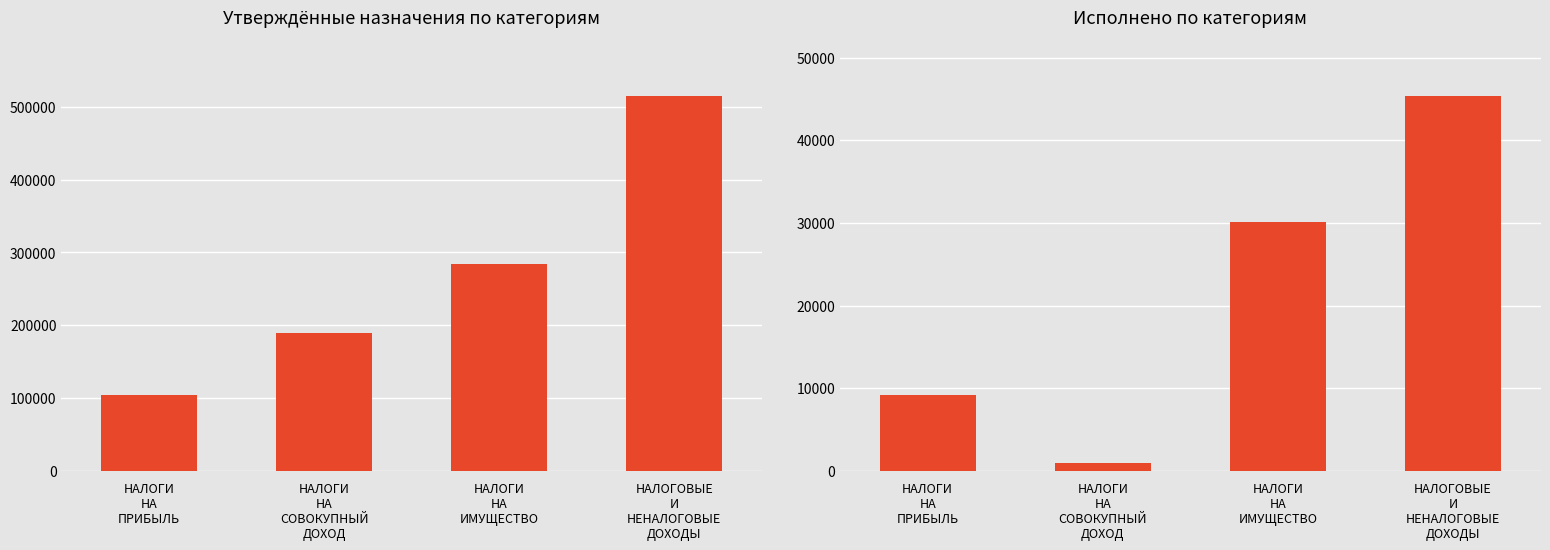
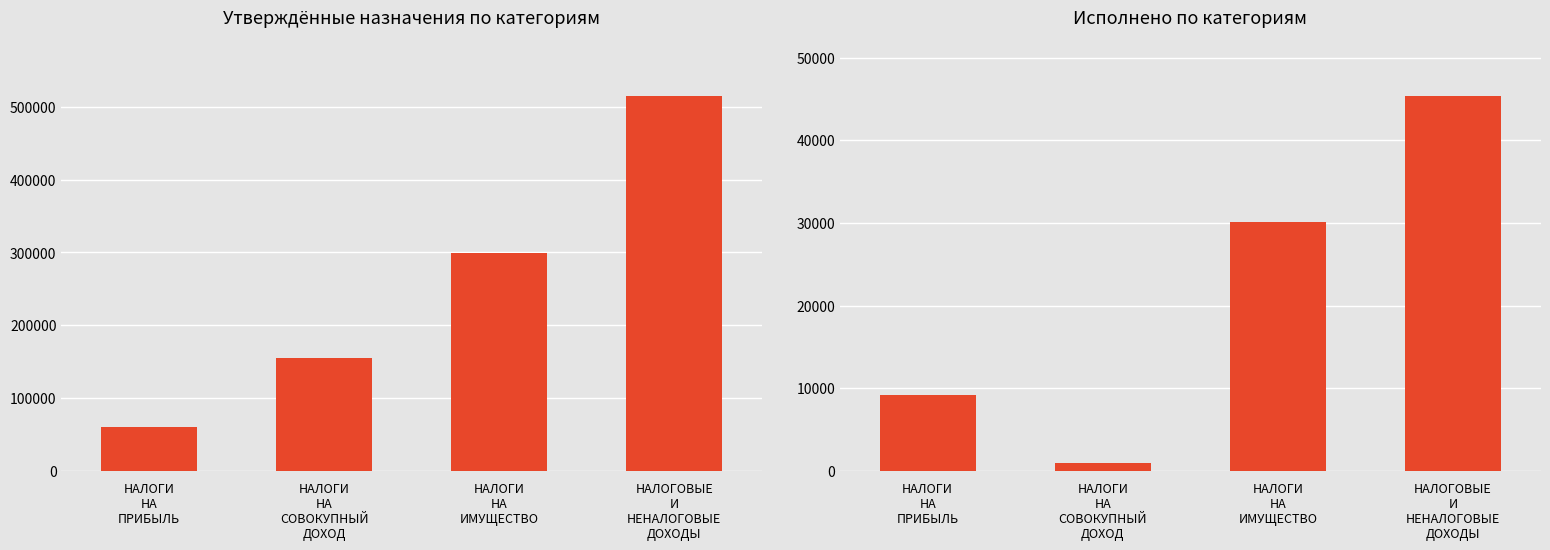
Утверждённые назначения по категориям, НАЛОГИ НА ПРИБЫЛЬ: 100000 -> 60000
Утверждённые назначения по категориям, НАЛОГИ НА СОВОКУПНЫЙ ДОХОД: 190000 -> 160000
Утверждённые назначения по категориям, НАЛОГИ НА ИМУЩЕСТВО: 280000 -> 300000
